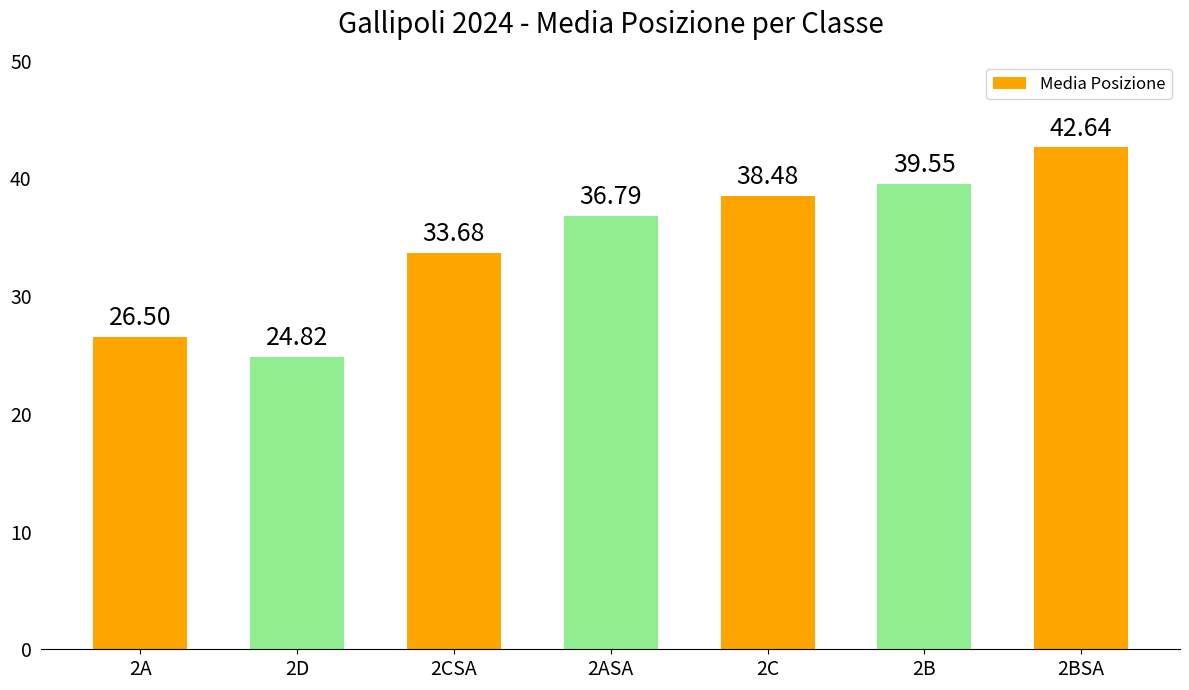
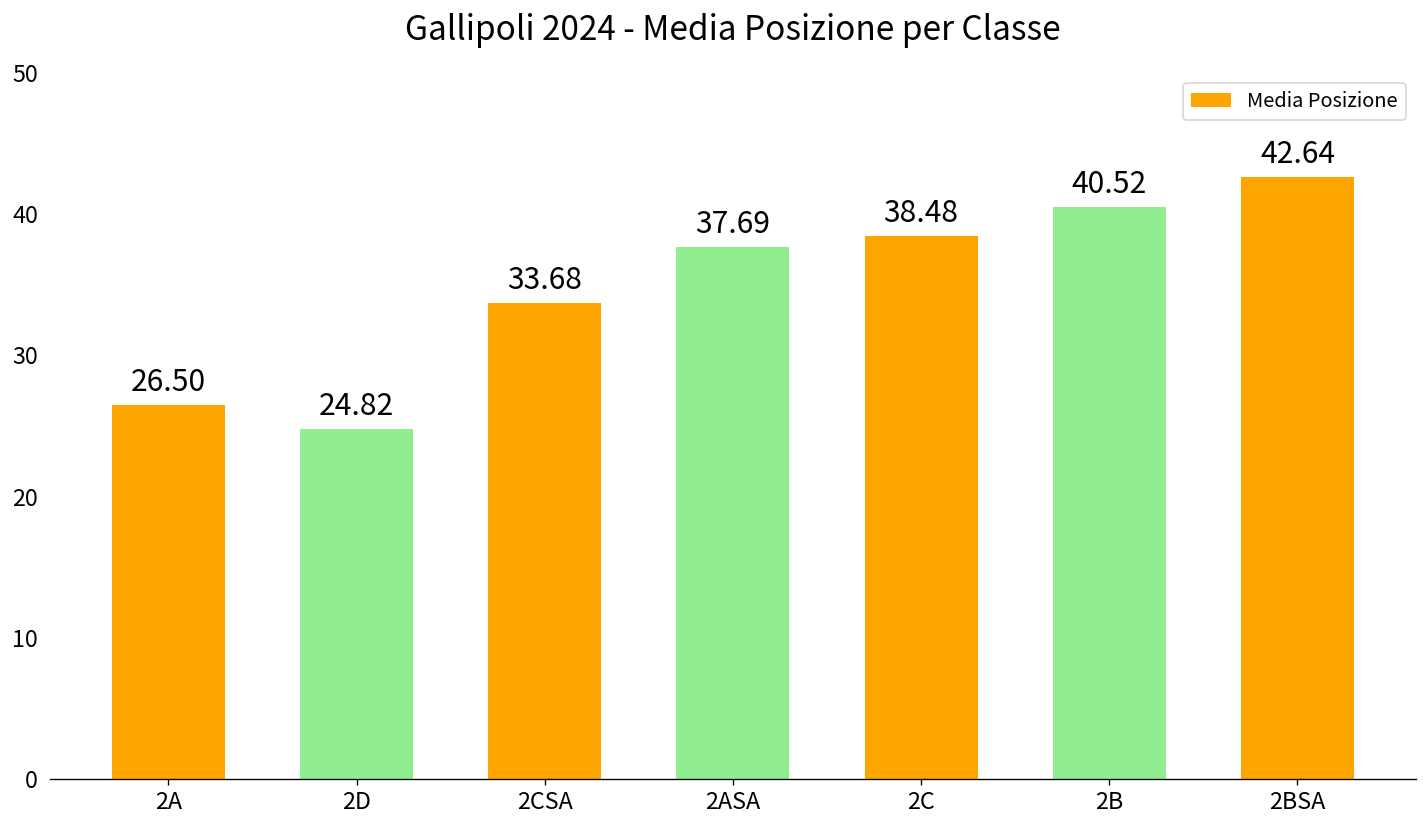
2ASA: 36.79 -> 37.69
2B: 39.55 -> 40.52
